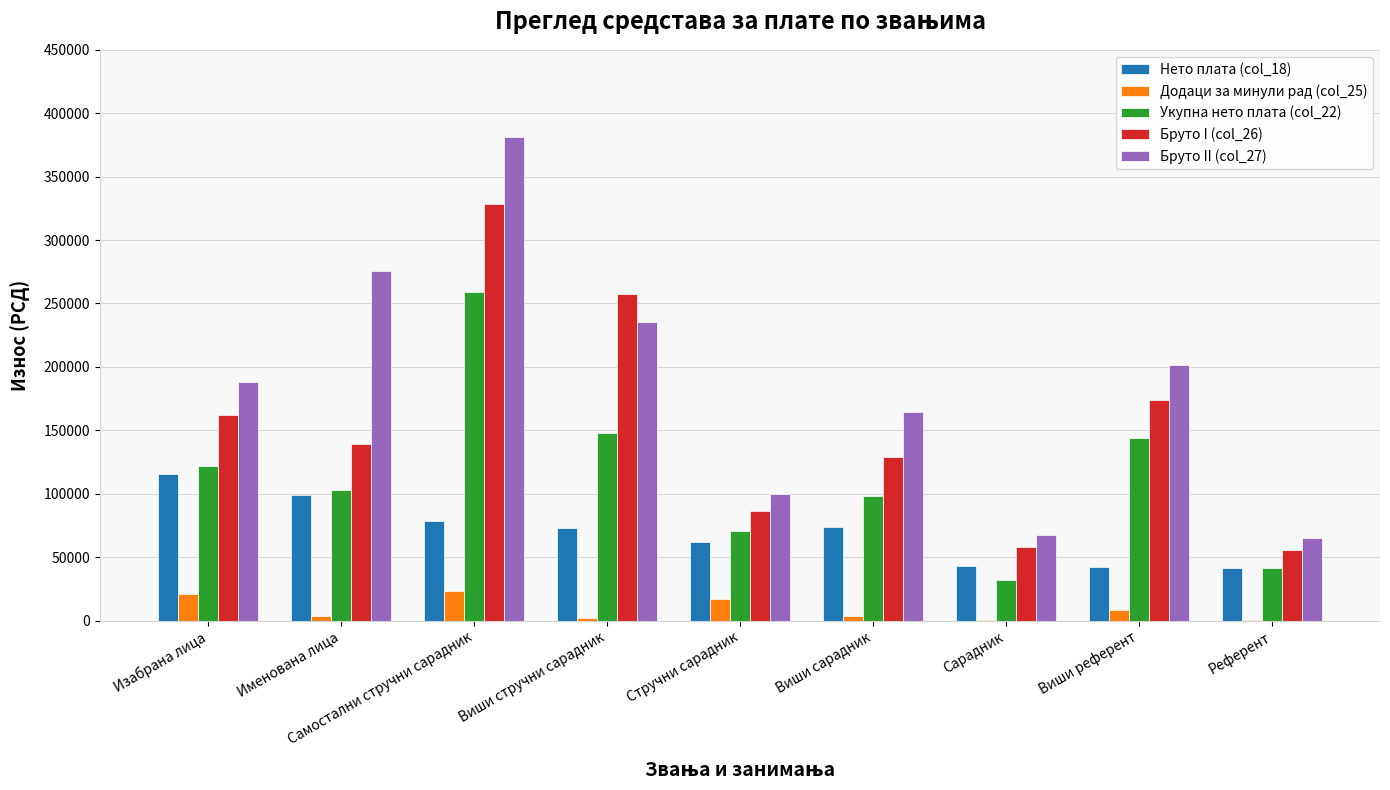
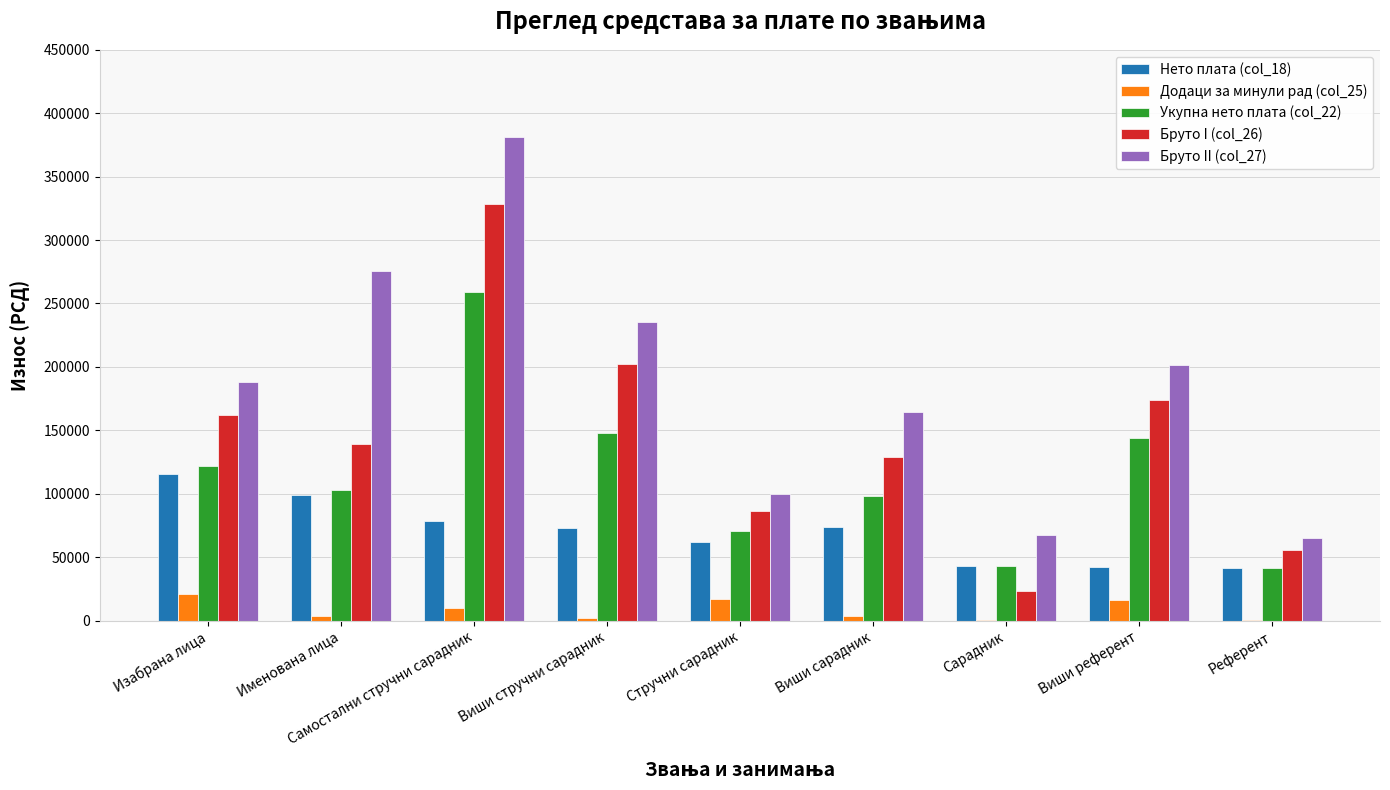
Додаци за минули рад (col_25), Самостални стручни сарадник: 23000 -> 10000
Бруто I (col_26), Виши стручни сарадник: 258000 -> 202000
Укупна нето плата (col_22), Сарадник: 32000 -> 43000
Бруто I (col_26), Сарадник: 58000 -> 24000
Додаци за минули рад (col_25), Виши референт: 9000 -> 16000
